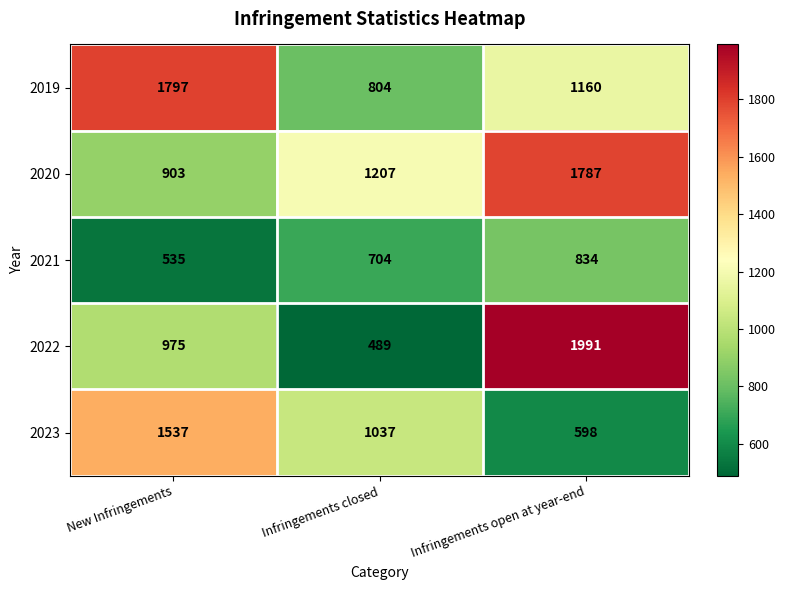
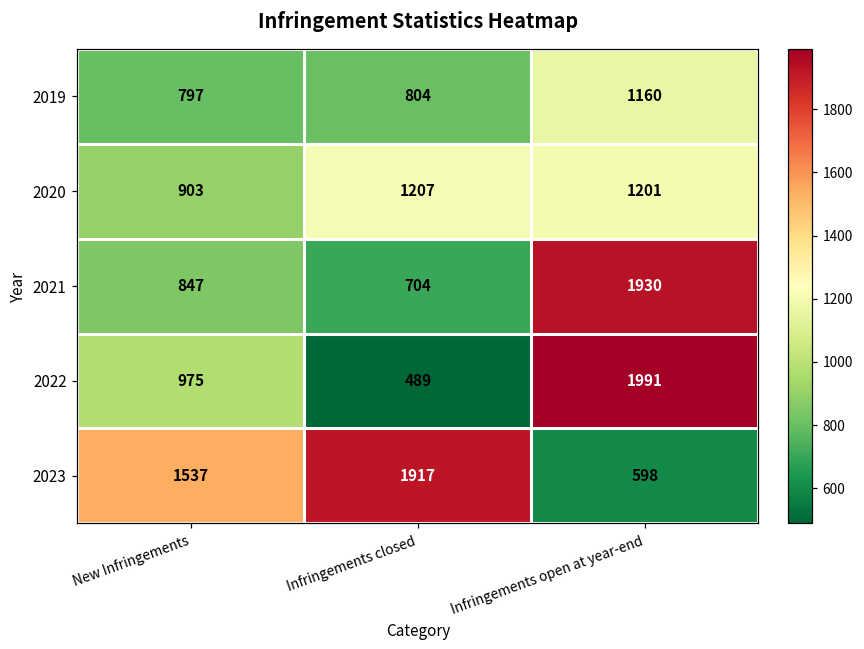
2019, New Infringements: 1797 -> 797
2020, Infringements open at year-end: 1787 -> 1201
2021, New Infringements: 535 -> 847
2021, Infringements open at year-end: 834 -> 1930
2023, Infringements closed: 1037 -> 1917
